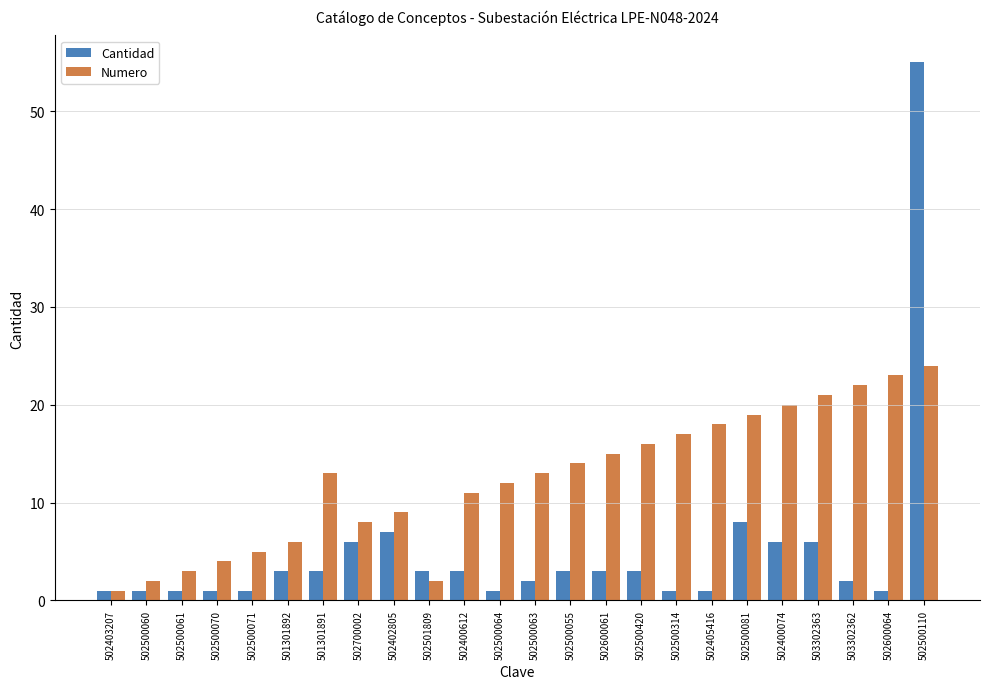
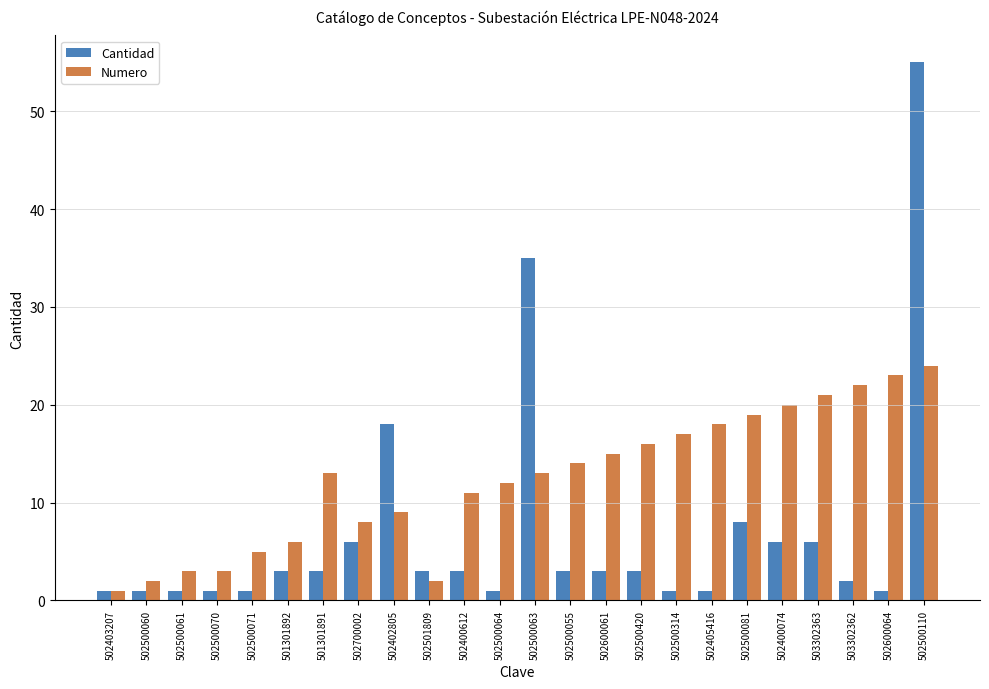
Numero, 502500070: 4 -> 3
Cantidad, 502402805: 7 -> 18
Cantidad, 502500063: 2 -> 35
